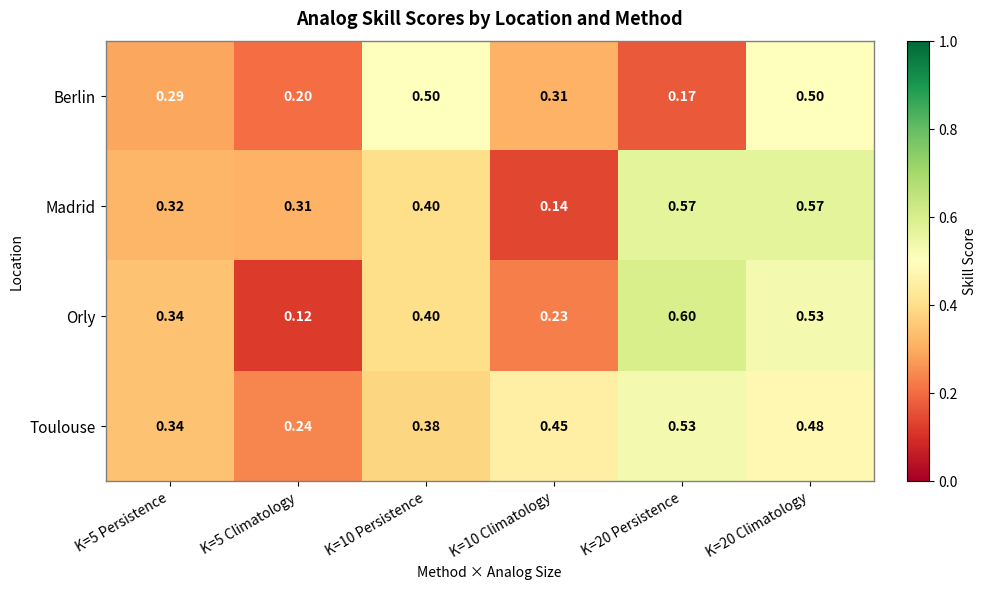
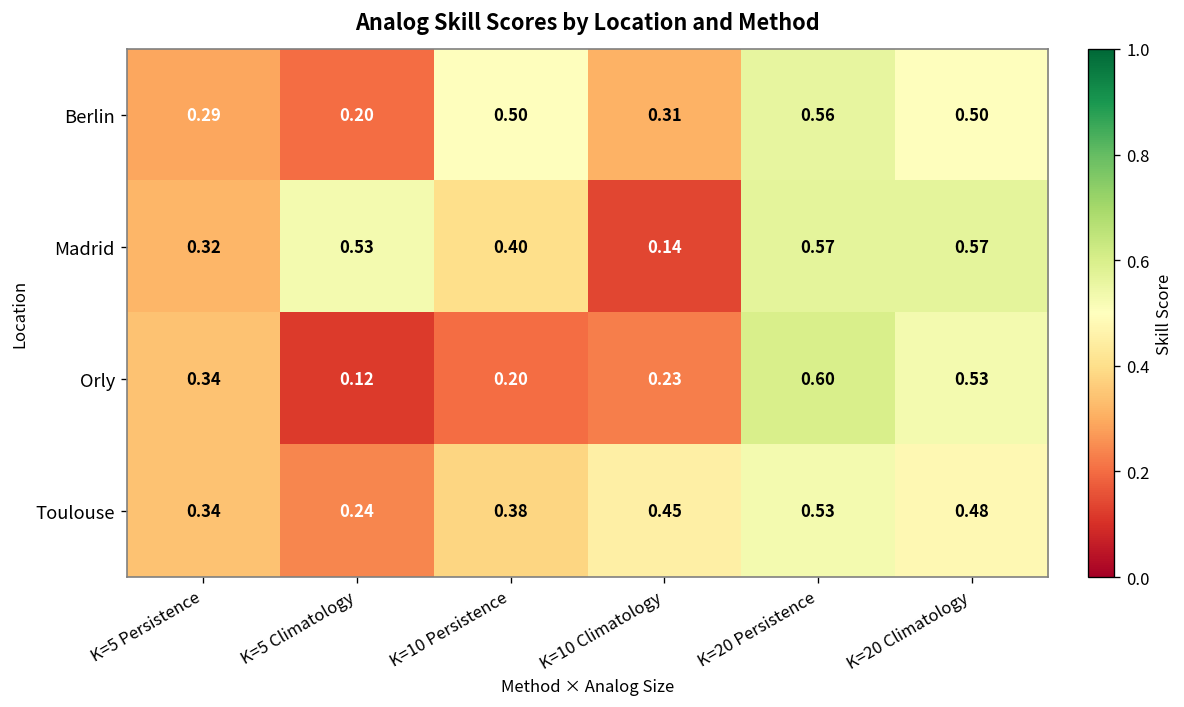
Berlin, K=20 Persistence: 0.17 -> 0.56
Madrid, K=5 Climatology: 0.31 -> 0.53
Orly, K=10 Persistence: 0.40 -> 0.20
